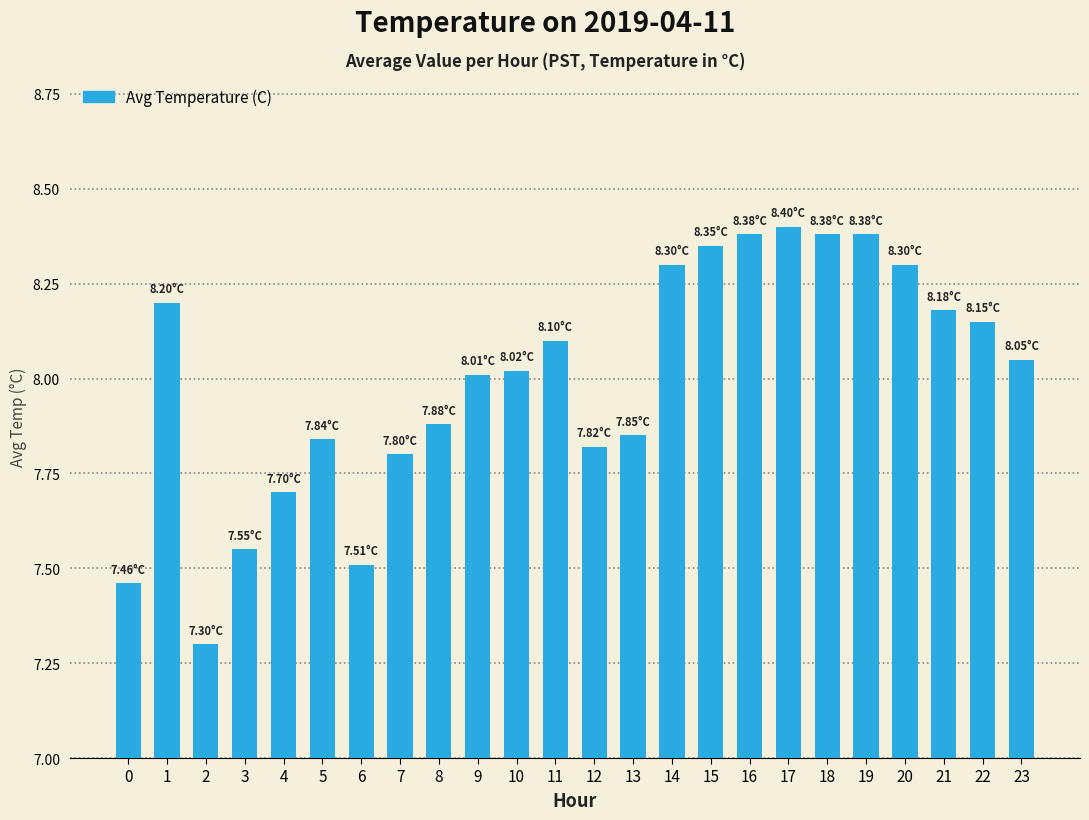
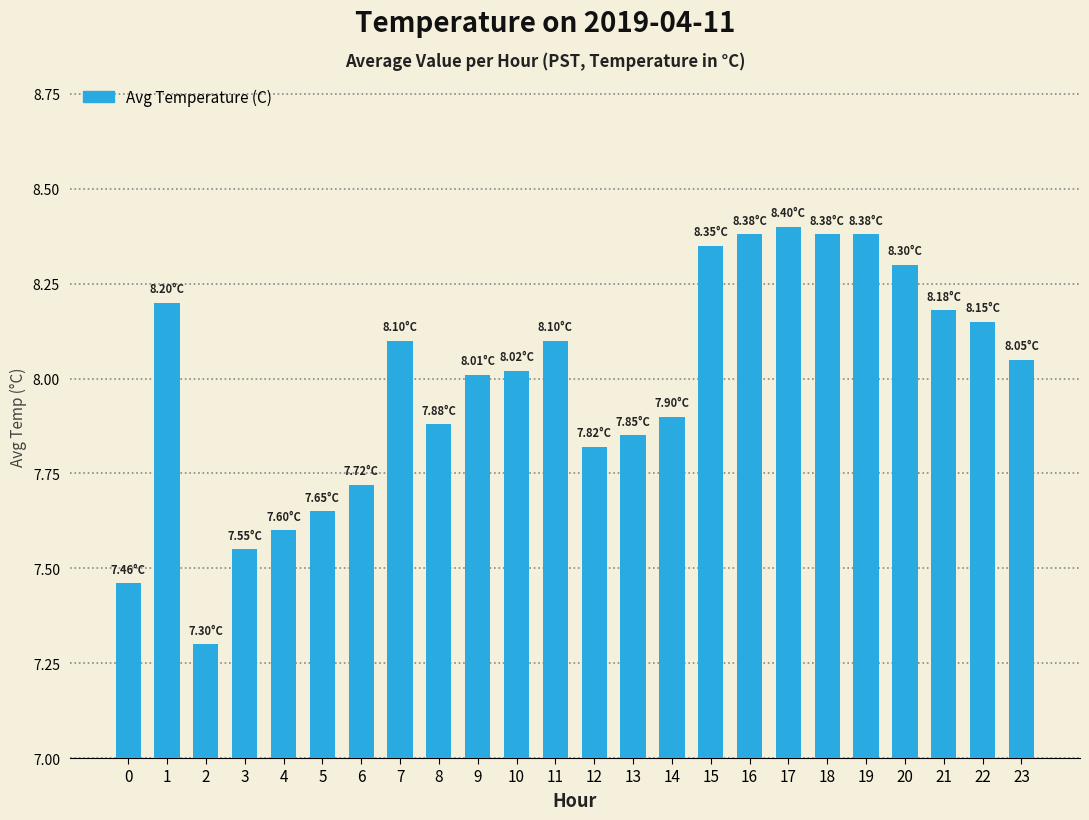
4: 7.70°C -> 7.60°C
5: 7.84°C -> 7.65°C
6: 7.51°C -> 7.72°C
7: 7.80°C -> 8.10°C
14: 8.30°C -> 7.90°C
